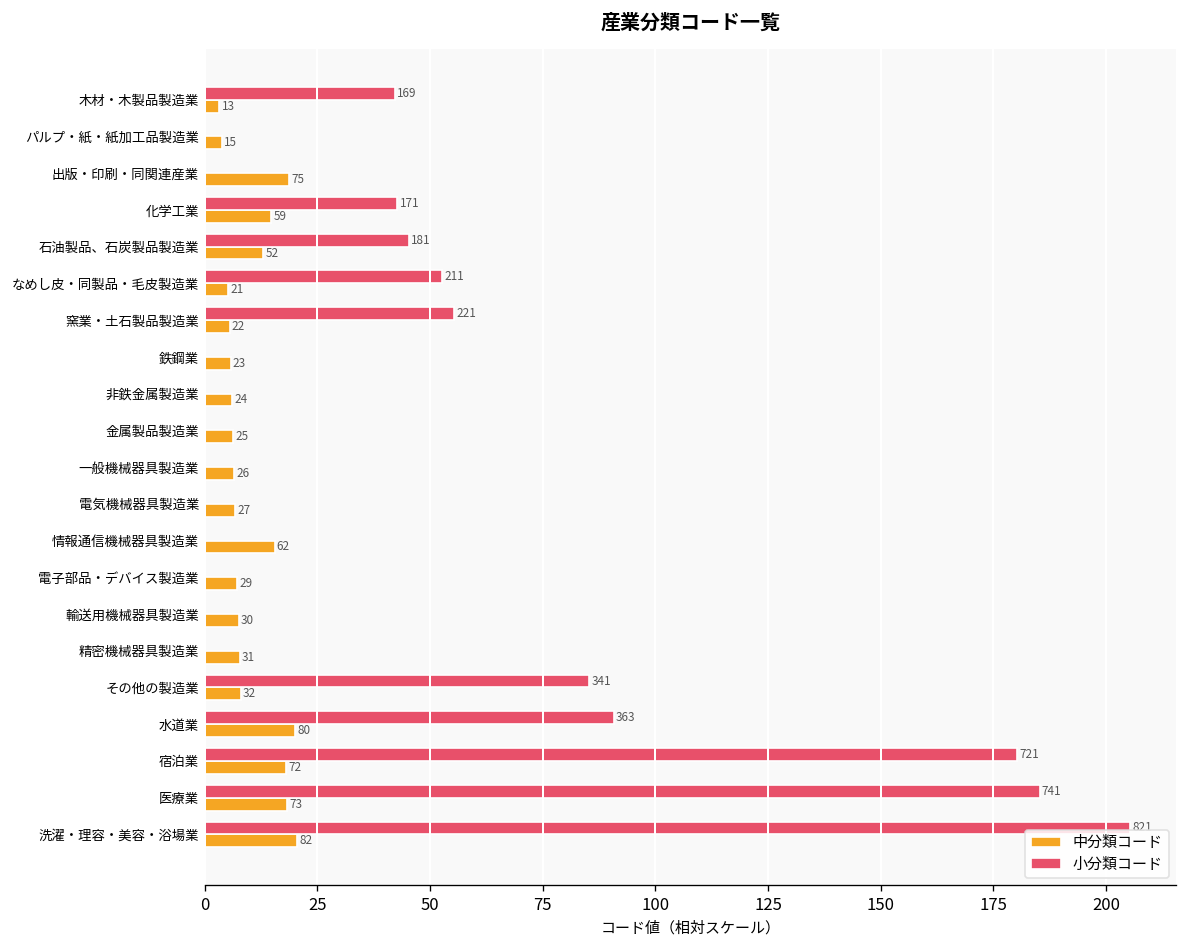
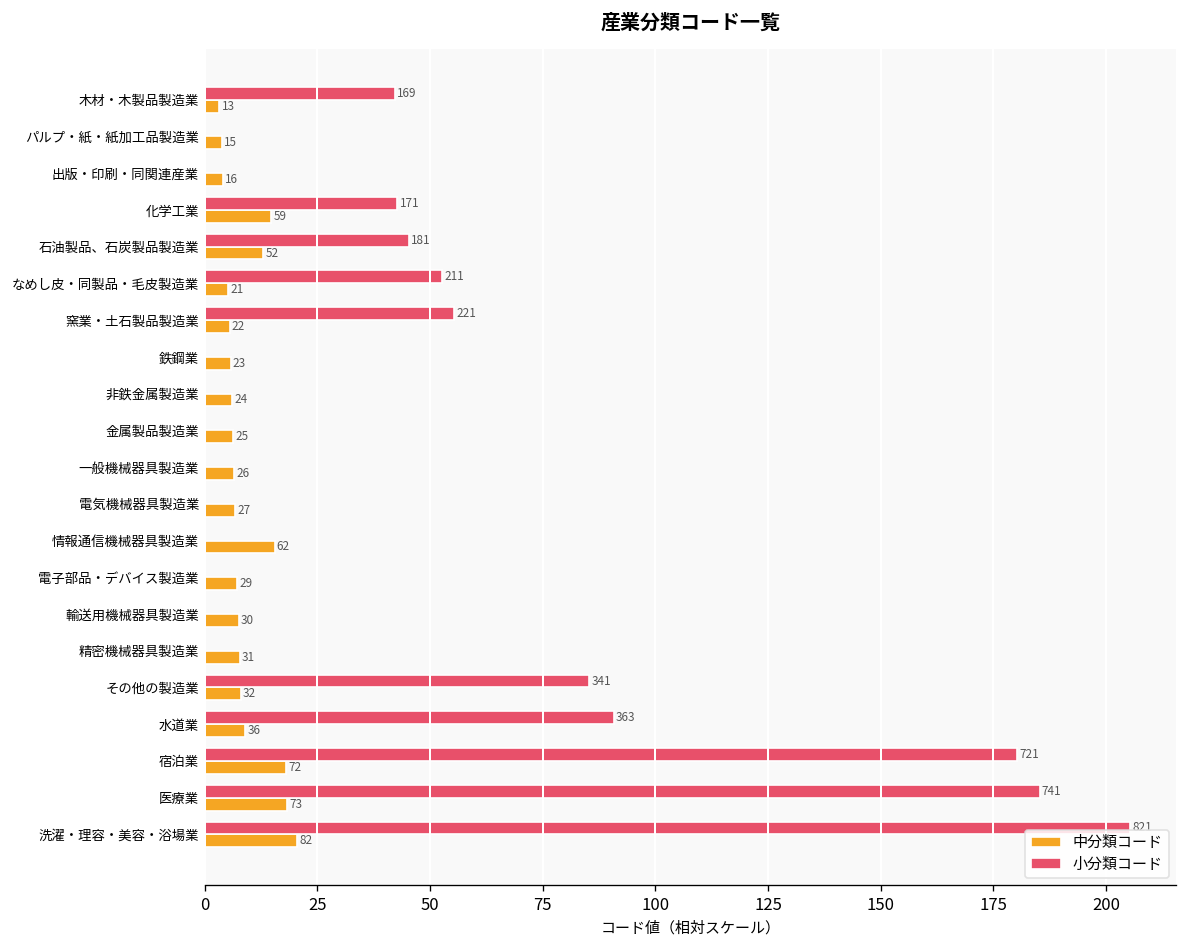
中分類コード, 出版・印刷・同関連産業: 75 -> 16
中分類コード, 水道業: 80 -> 36
